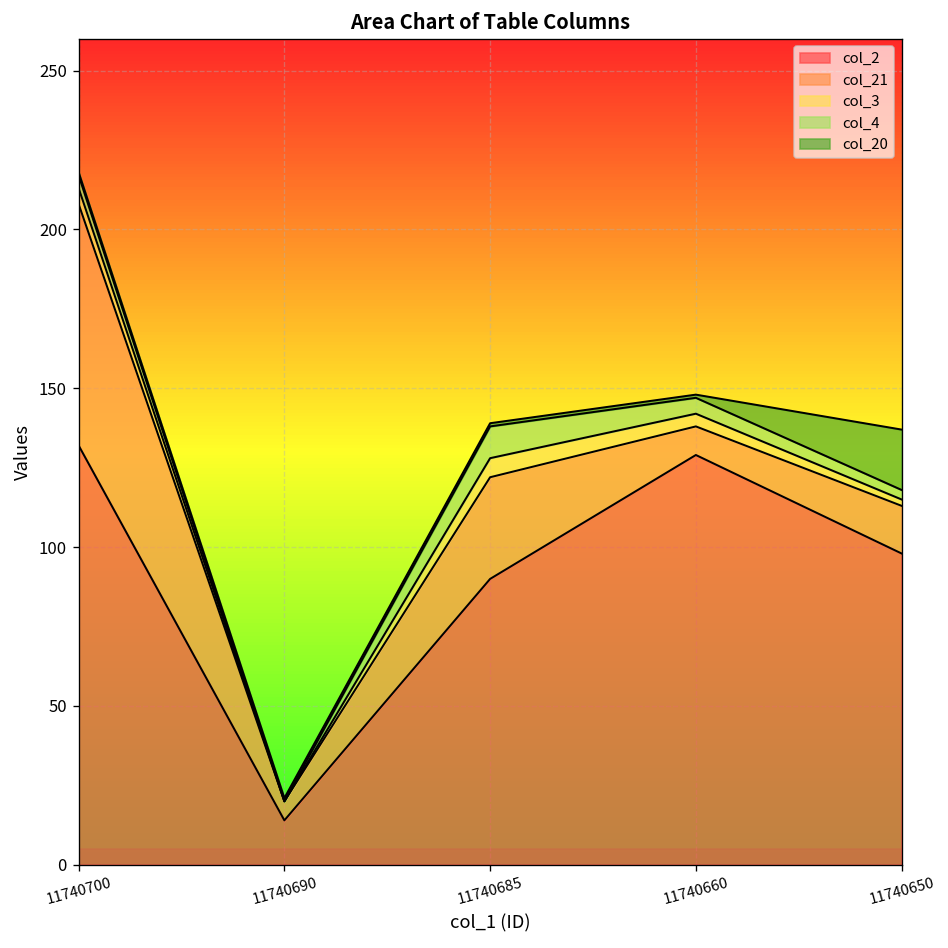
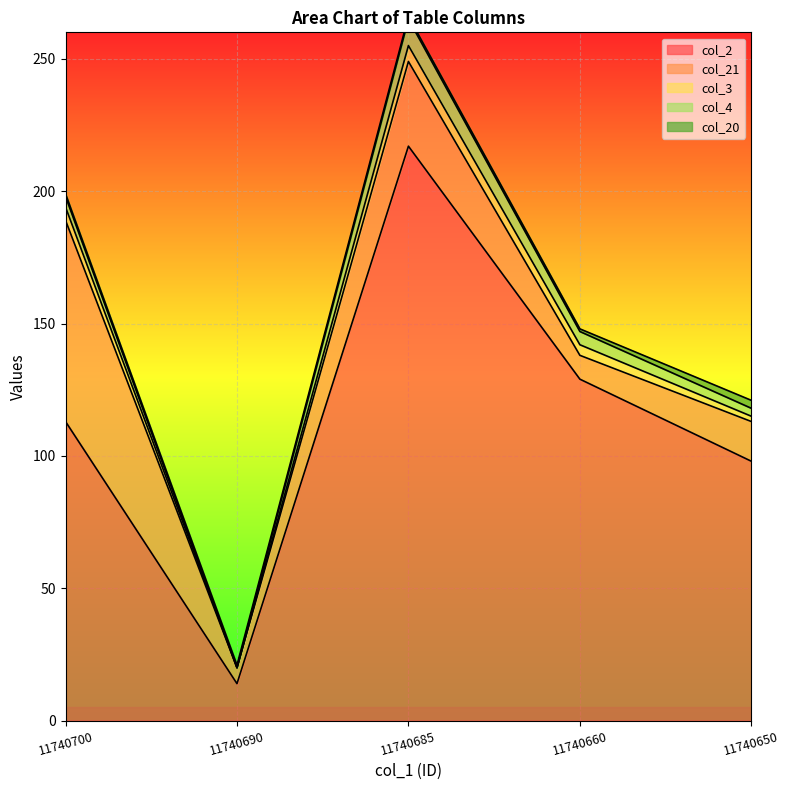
col_2, 11740700: 132 -> 113
col_2, 11740685: 90 -> 217
col_20, 11740650: 19 -> 3
